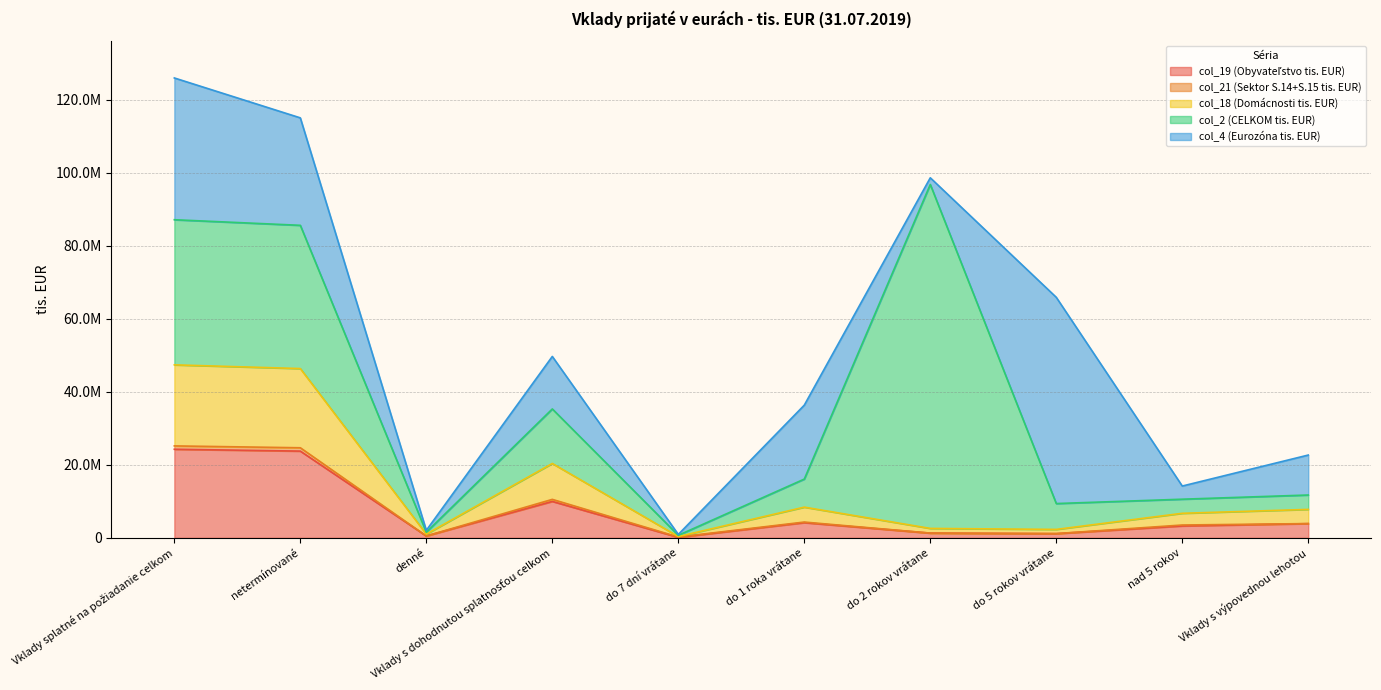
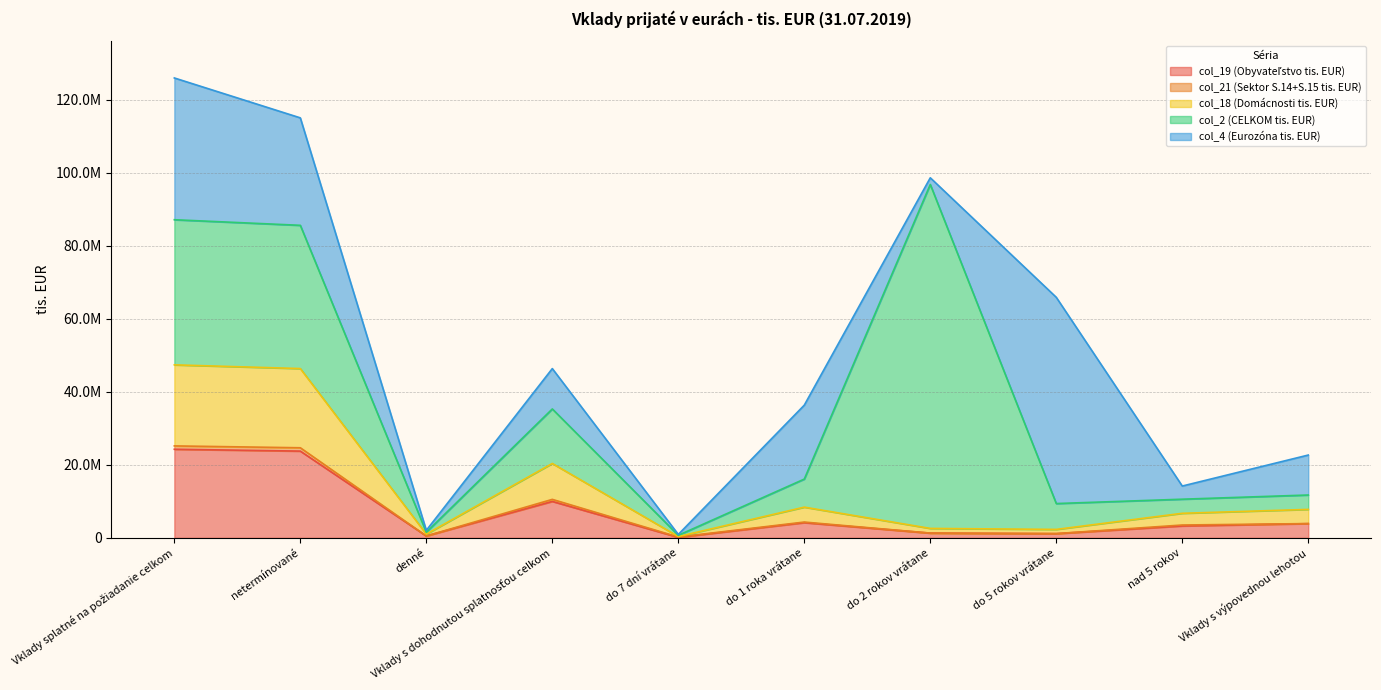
col_4 (Eurozóna tis. EUR), Vklady s dohodnutou splatnosťou celkom: 14000000 -> 11000000
